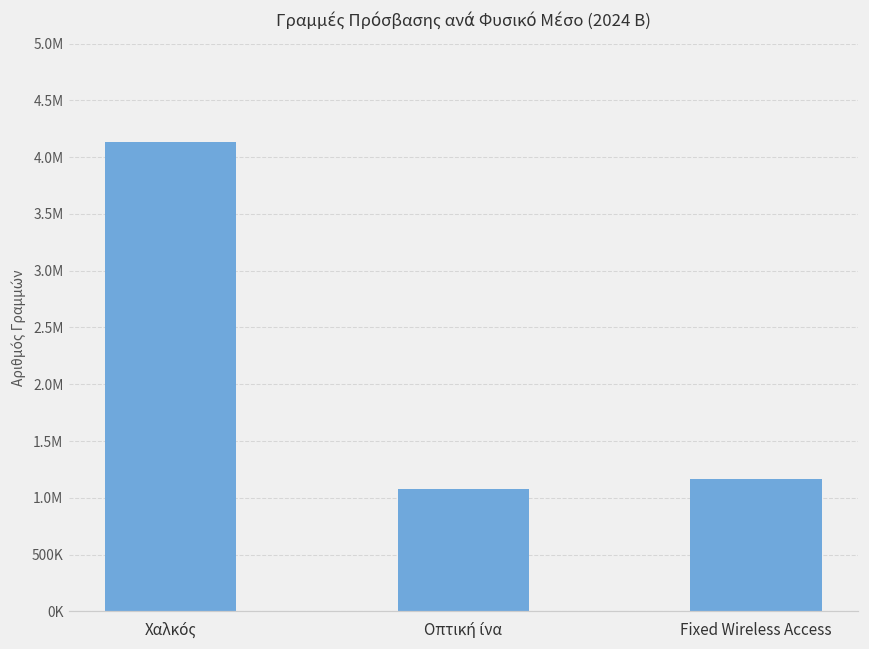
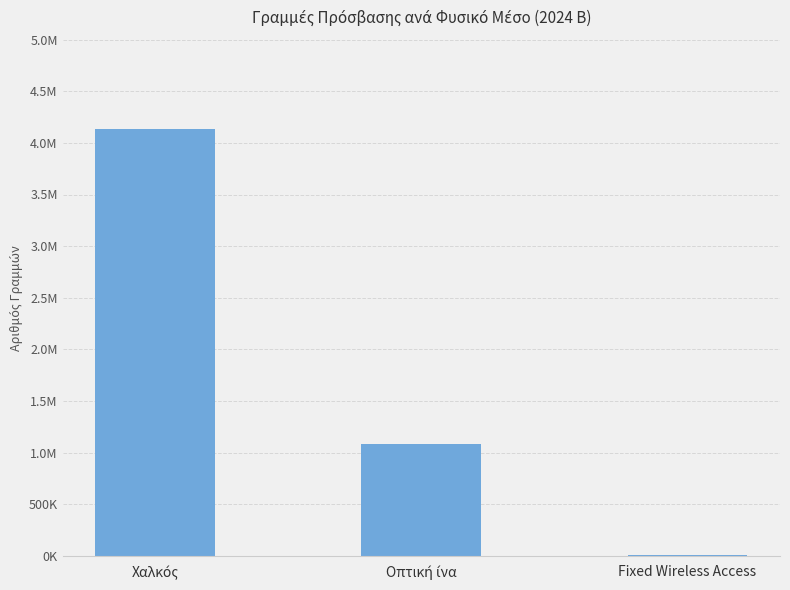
Fixed Wireless Access: 1160000 -> 0
